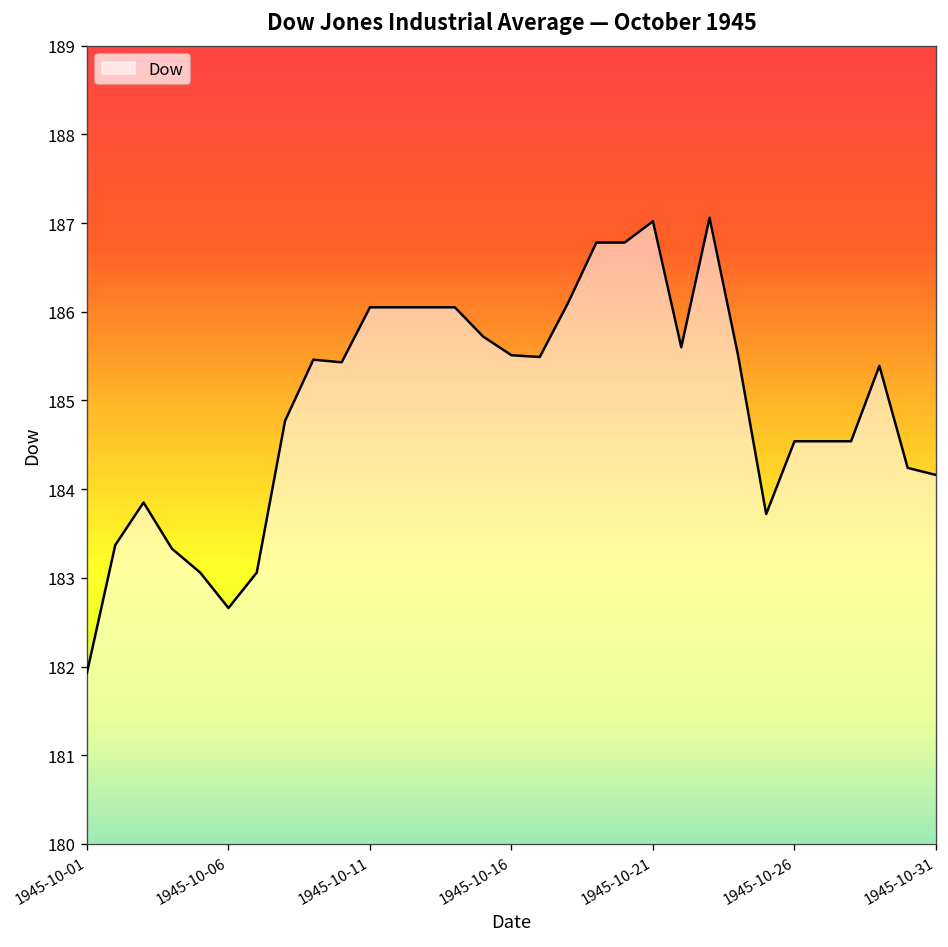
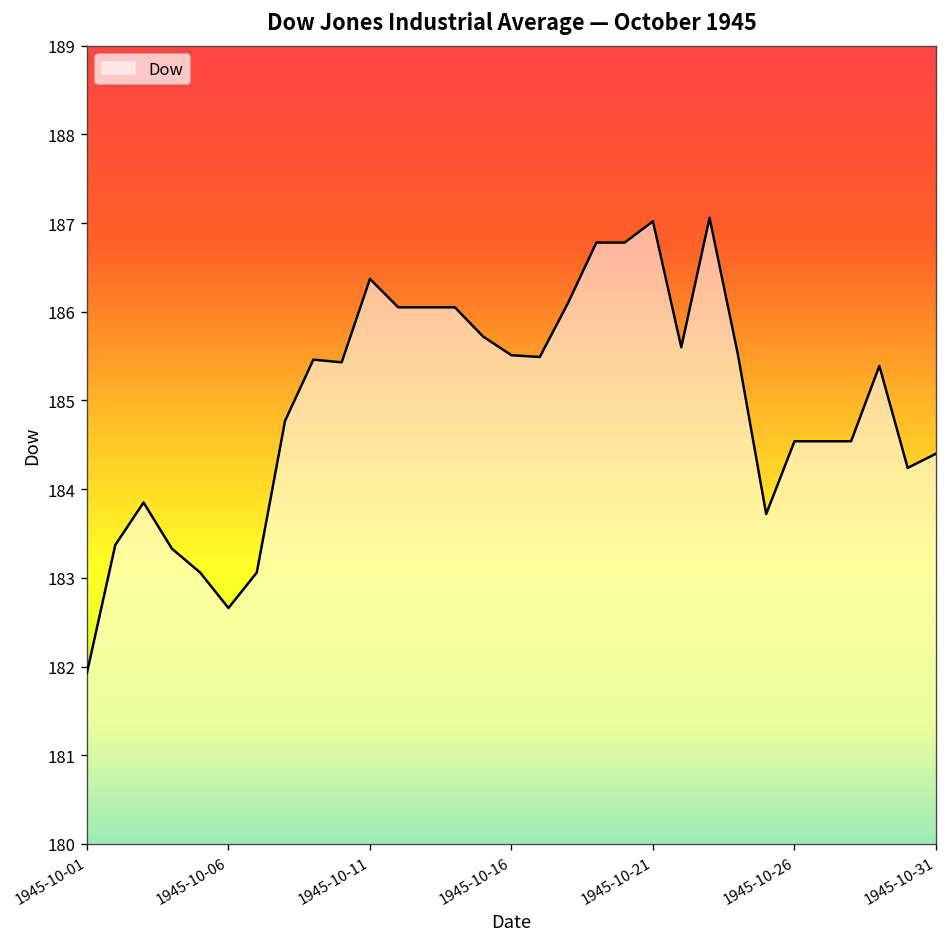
1945-10-11: 186.1 -> 186.4
1945-10-31: 184.2 -> 184.4
